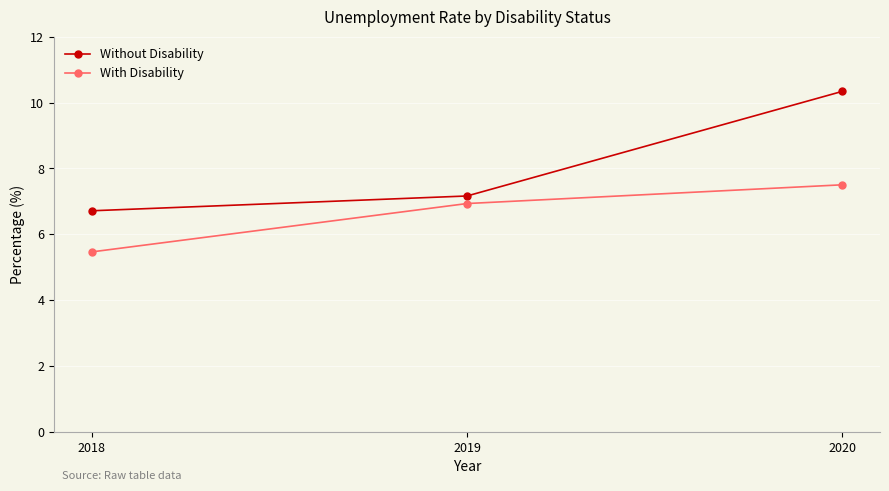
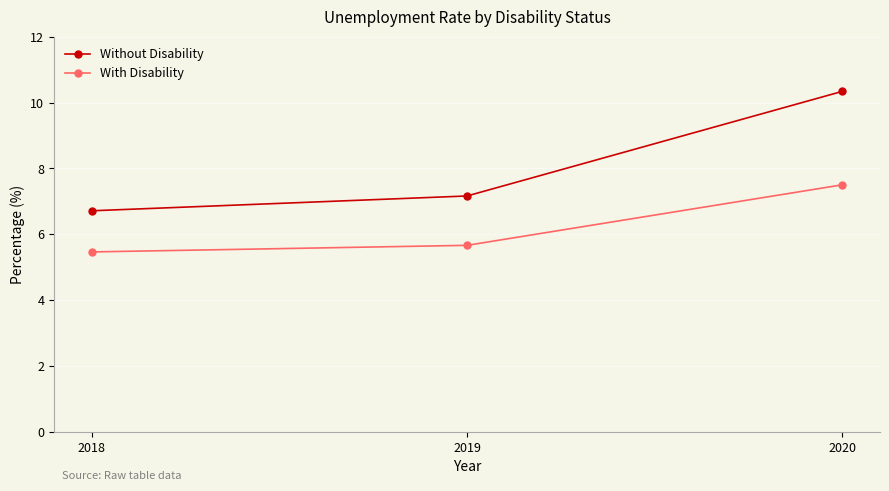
With Disability, 2019: 6.9 -> 5.7
